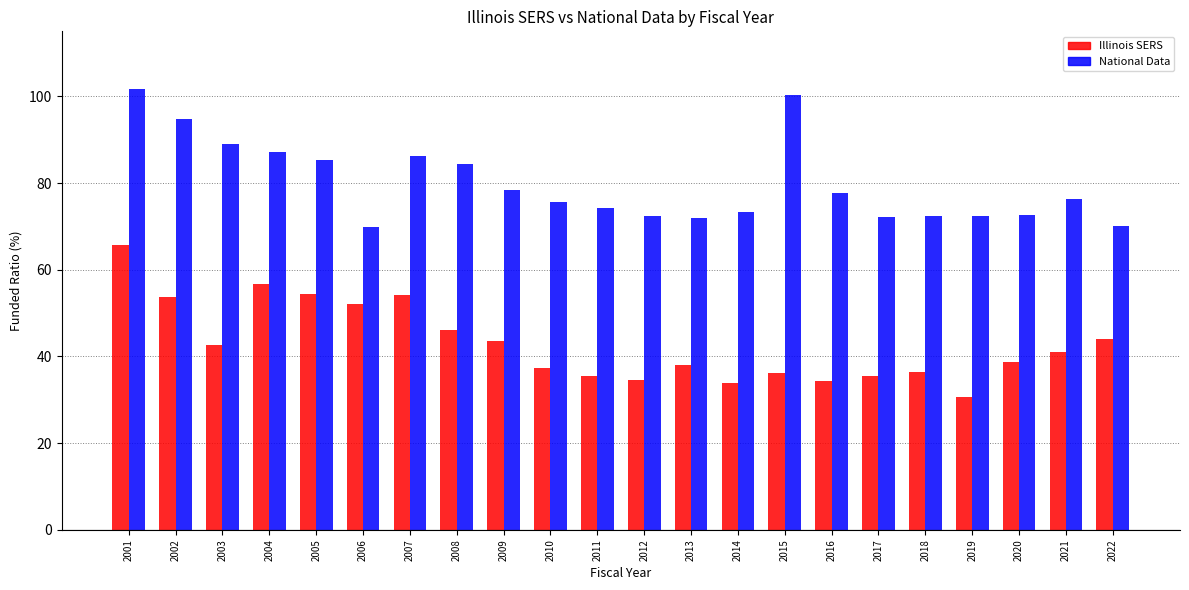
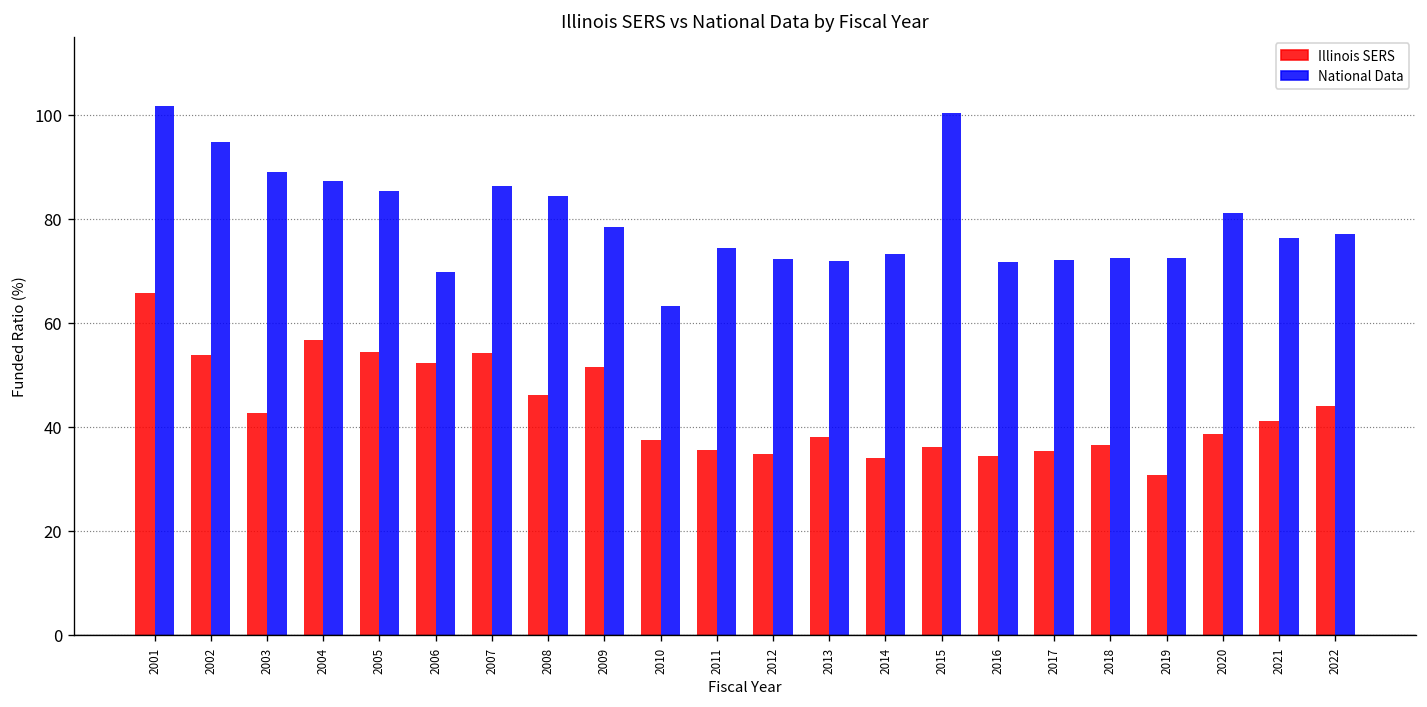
Illinois SERS, 2009: 43 -> 52
National Data, 2010: 76 -> 63
National Data, 2016: 78 -> 72
National Data, 2020: 73 -> 81
National Data, 2022: 70 -> 77
